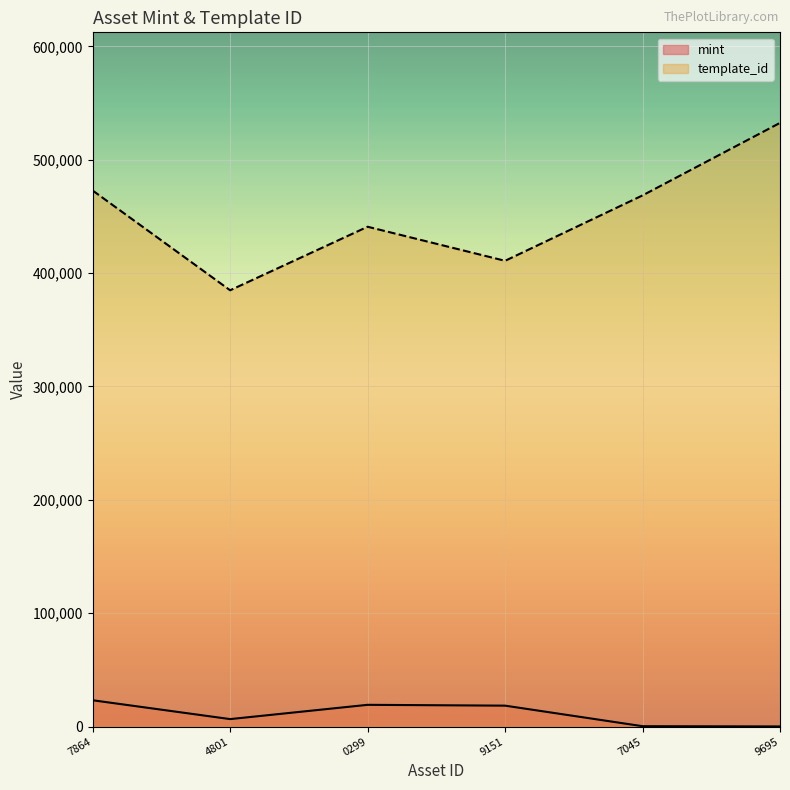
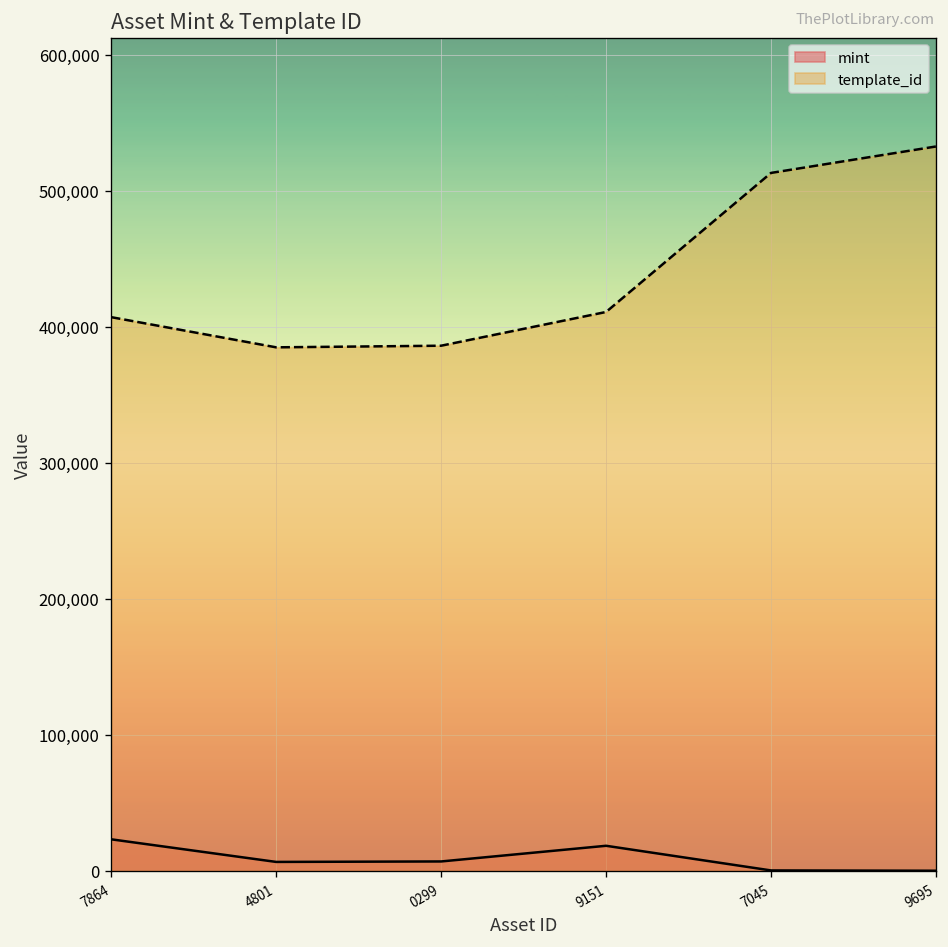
template_id, 7864: 473,000 -> 407,000
mint, 0299: 19,000 -> 7,000
template_id, 0299: 441,000 -> 386,000
template_id, 7045: 469,000 -> 513,000
